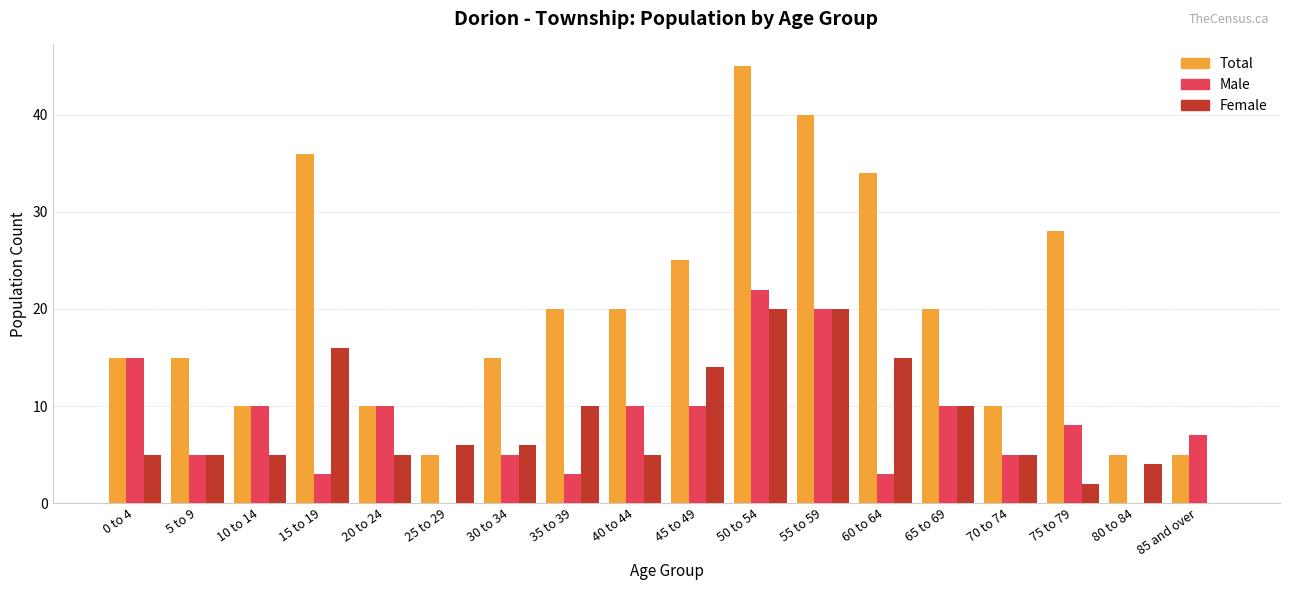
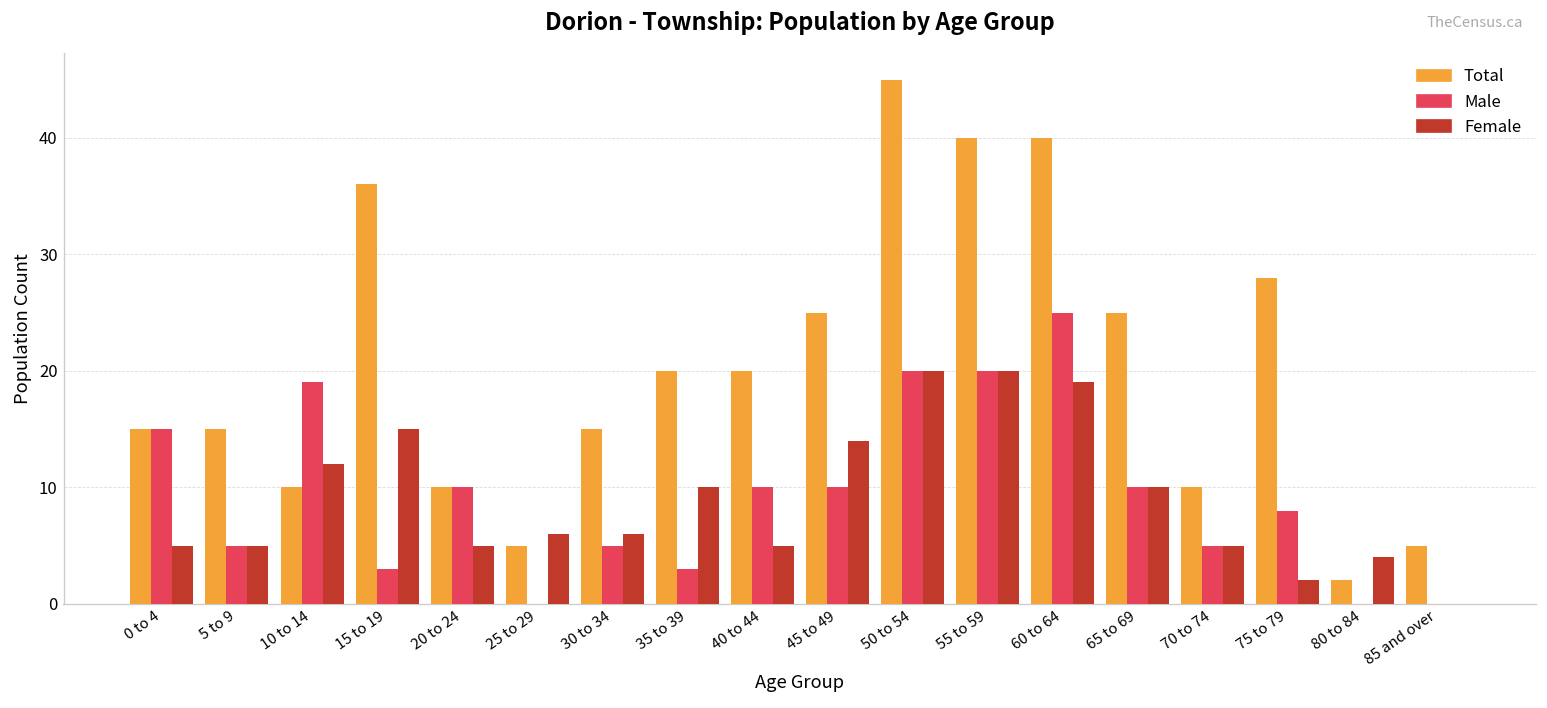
Male, 10 to 14: 10 -> 19
Female, 10 to 14: 5 -> 12
Female, 15 to 19: 16 -> 15
Male, 50 to 54: 22 -> 20
Total, 60 to 64: 34 -> 40
Male, 60 to 64: 3 -> 25
Female, 60 to 64: 15 -> 19
Total, 65 to 69: 20 -> 25
Total, 80 to 84: 5 -> 2
Male, 85 and over: 7 -> 0
